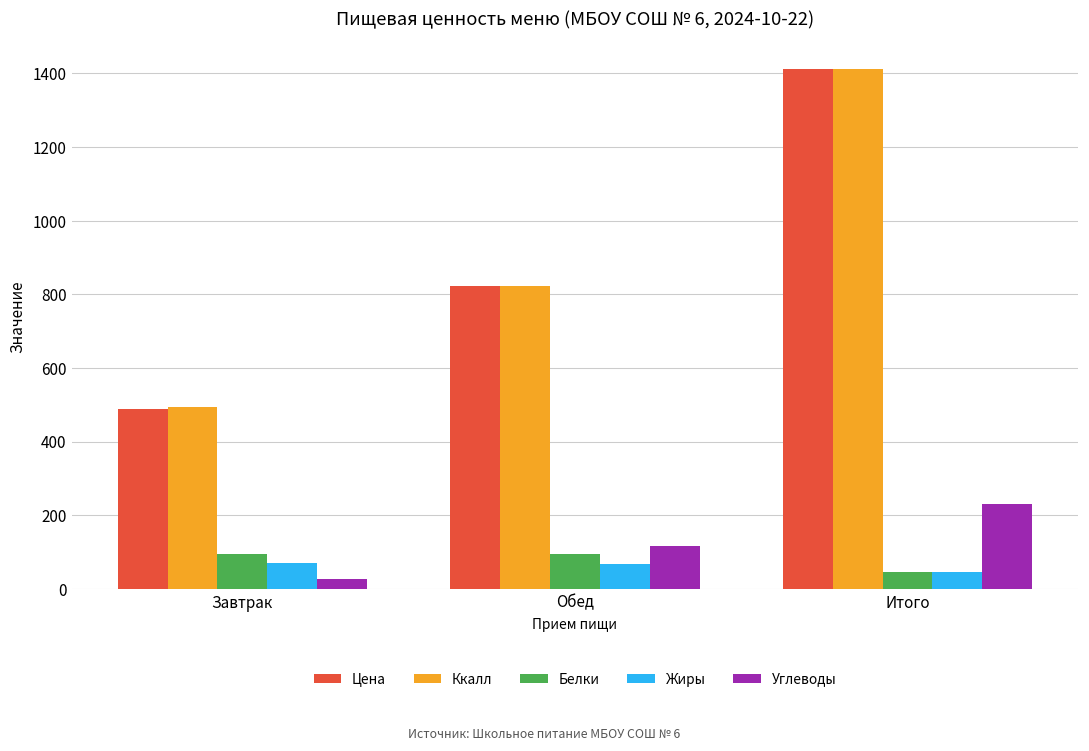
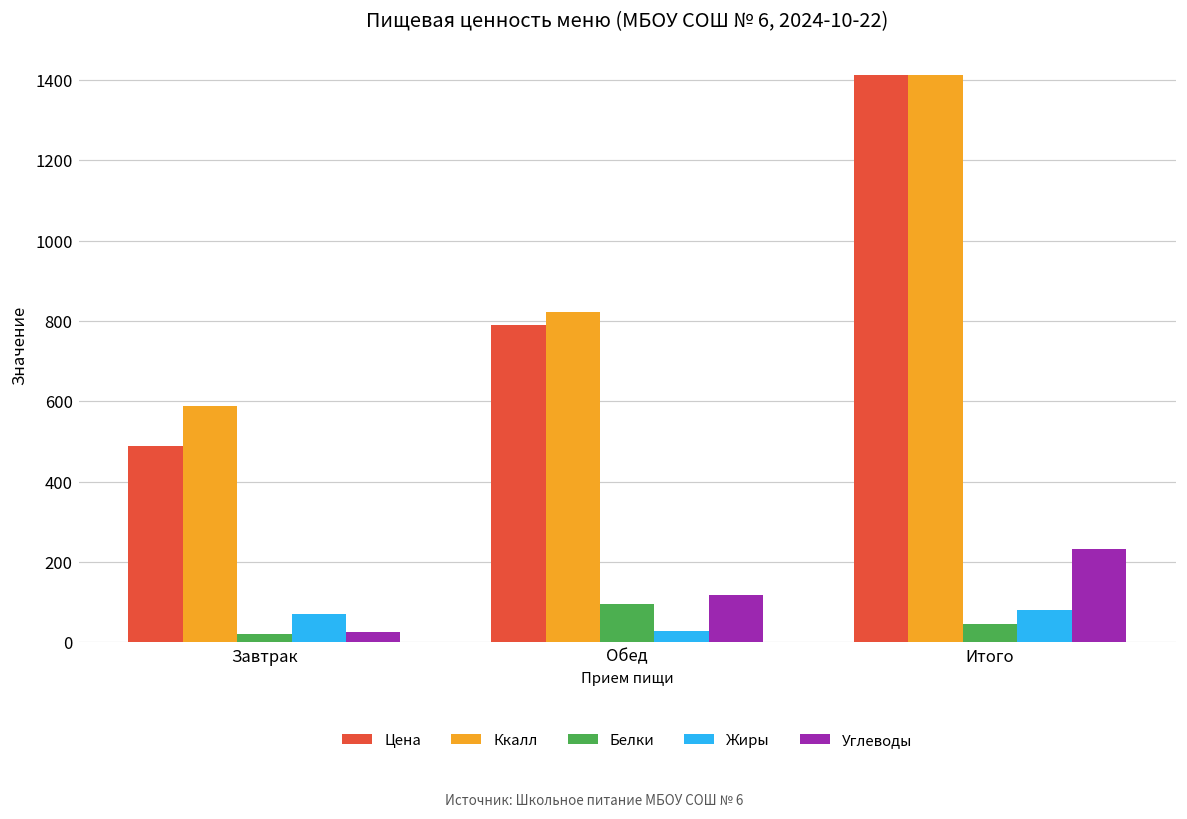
Ккалл, Завтрак: 490 -> 590
Белки, Завтрак: 100 -> 20
Цена, Обед: 820 -> 790
Жиры, Обед: 70 -> 30
Жиры, Итого: 50 -> 80
